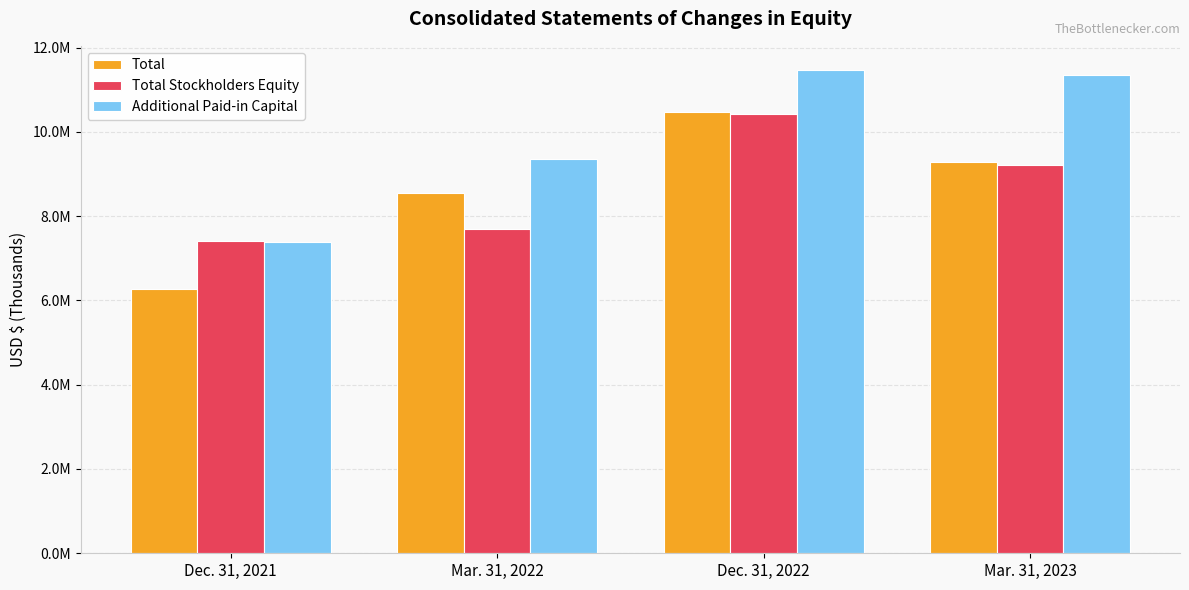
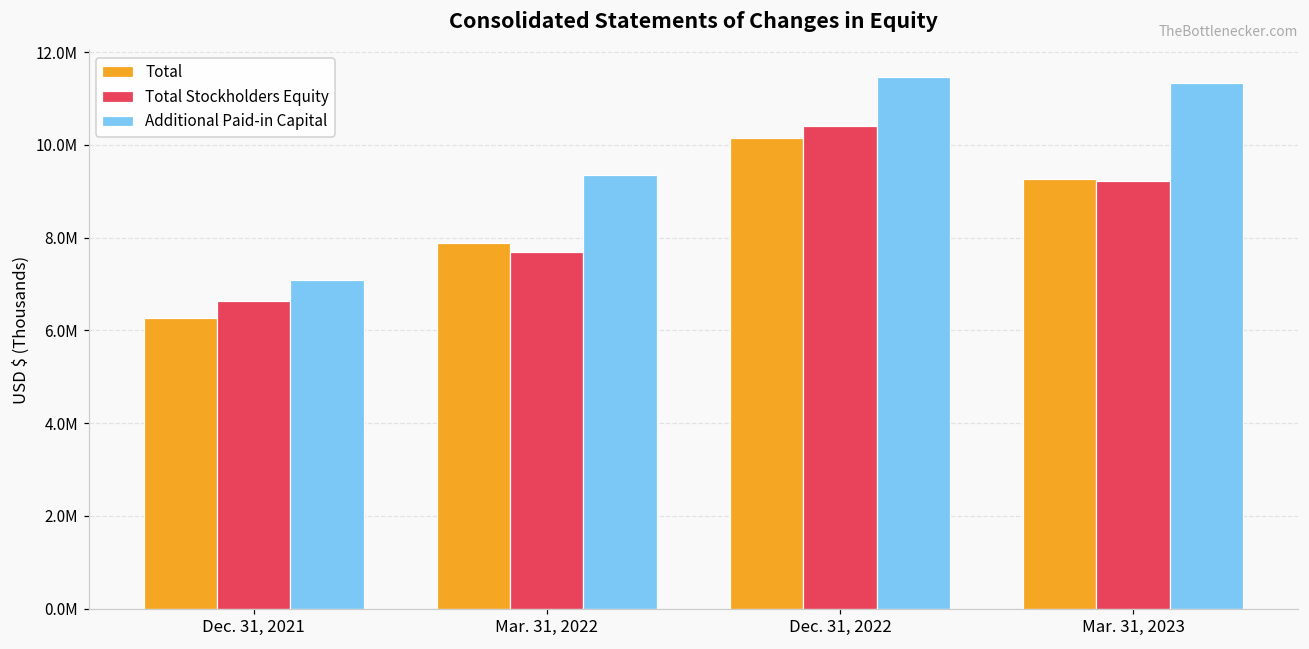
Total Stockholders Equity, Dec. 31, 2021: 7400000 -> 6600000
Additional Paid-in Capital, Dec. 31, 2021: 7400000 -> 7100000
Total, Mar. 31, 2022: 8500000 -> 7900000
Total, Dec. 31, 2022: 10500000 -> 10100000
